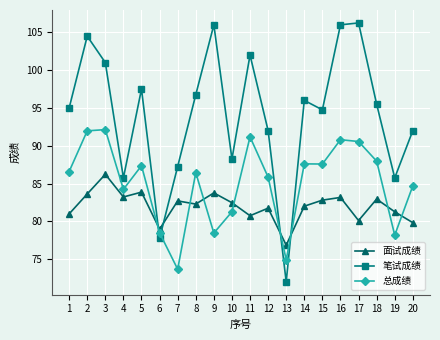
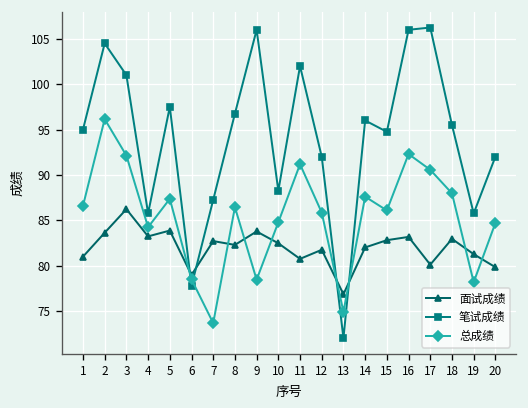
总成绩, 2: 92 -> 96
总成绩, 10: 81 -> 85
总成绩, 15: 88 -> 86
总成绩, 16: 91 -> 92
